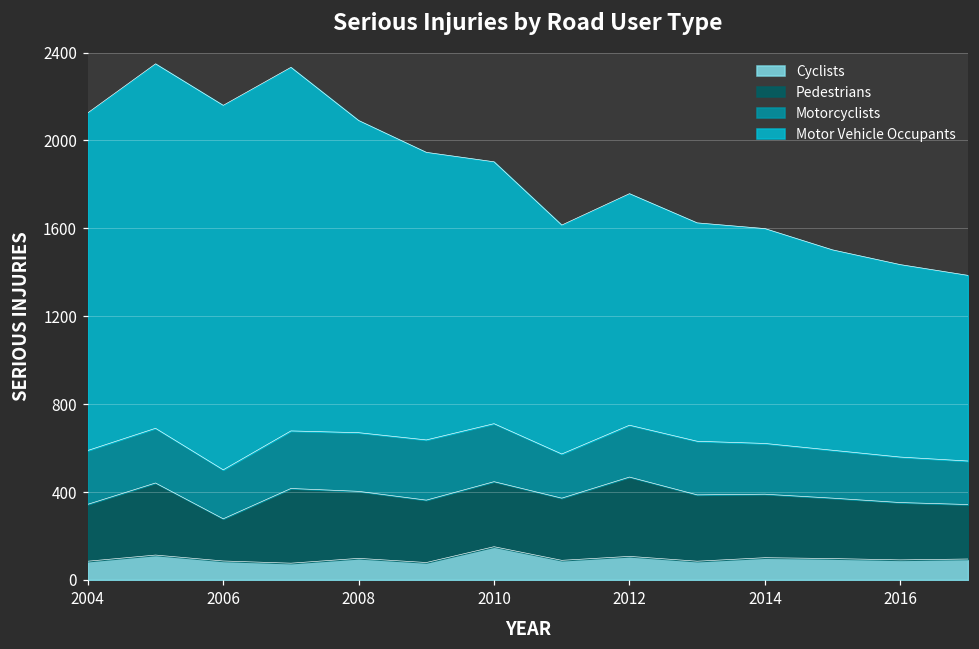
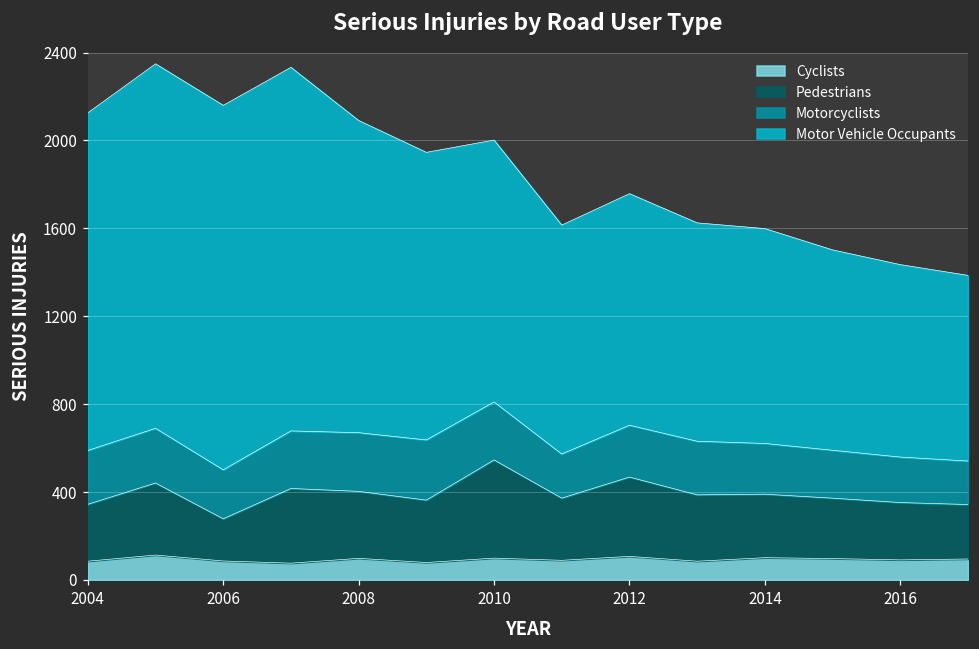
Cyclists, 2010: 150 -> 100
Pedestrians, 2010: 300 -> 450
